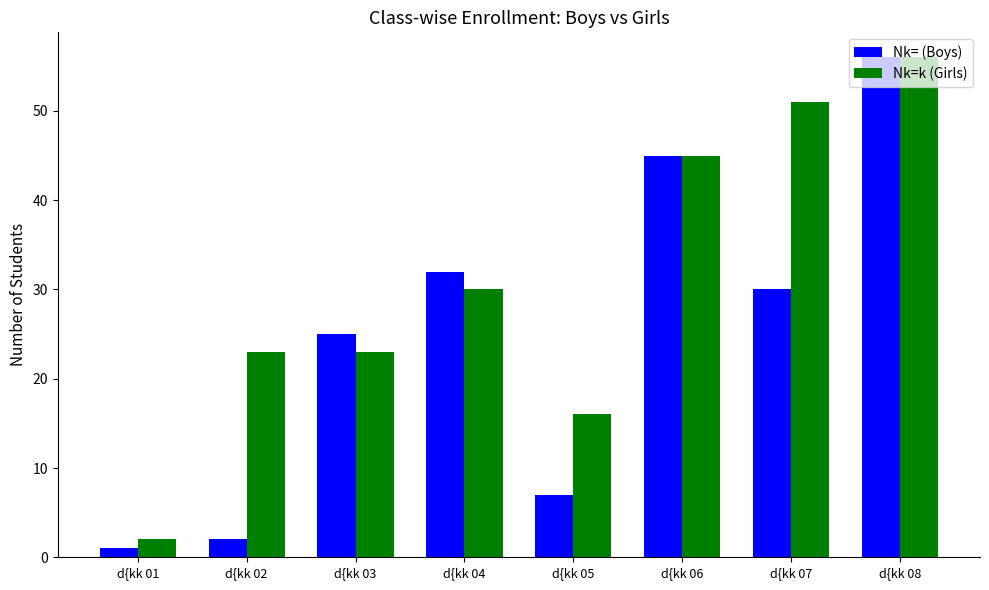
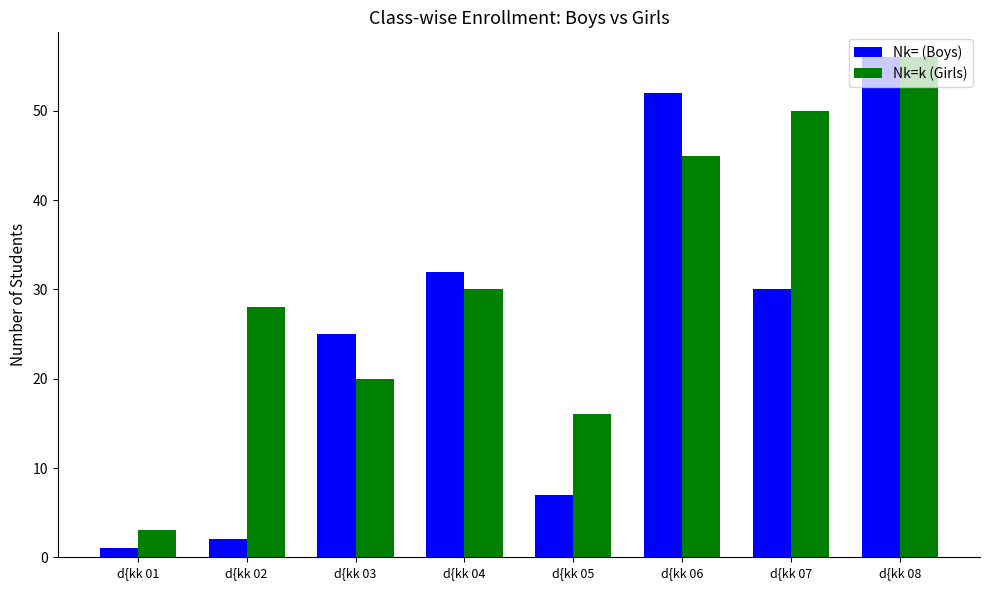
Nk=k (Girls), d{kk 01: 2 -> 3
Nk=k (Girls), d{kk 02: 23 -> 28
Nk=k (Girls), d{kk 03: 23 -> 20
Nk= (Boys), d{kk 06: 45 -> 52
Nk=k (Girls), d{kk 07: 51 -> 50
